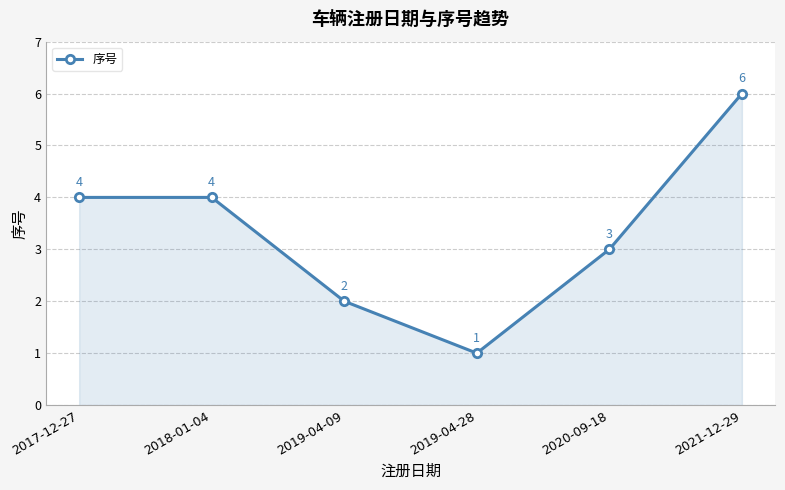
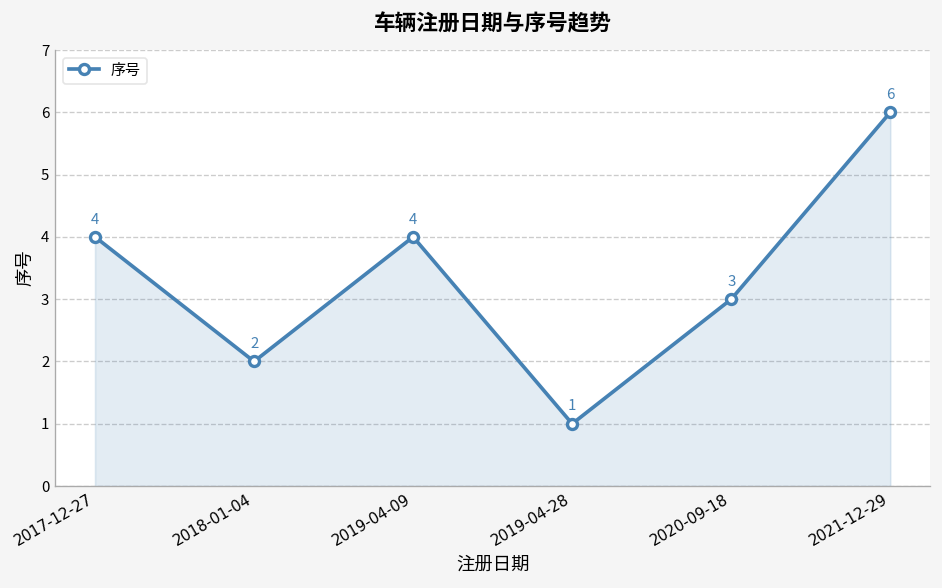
2018-01-04: 4 -> 2
2019-04-09: 2 -> 4
